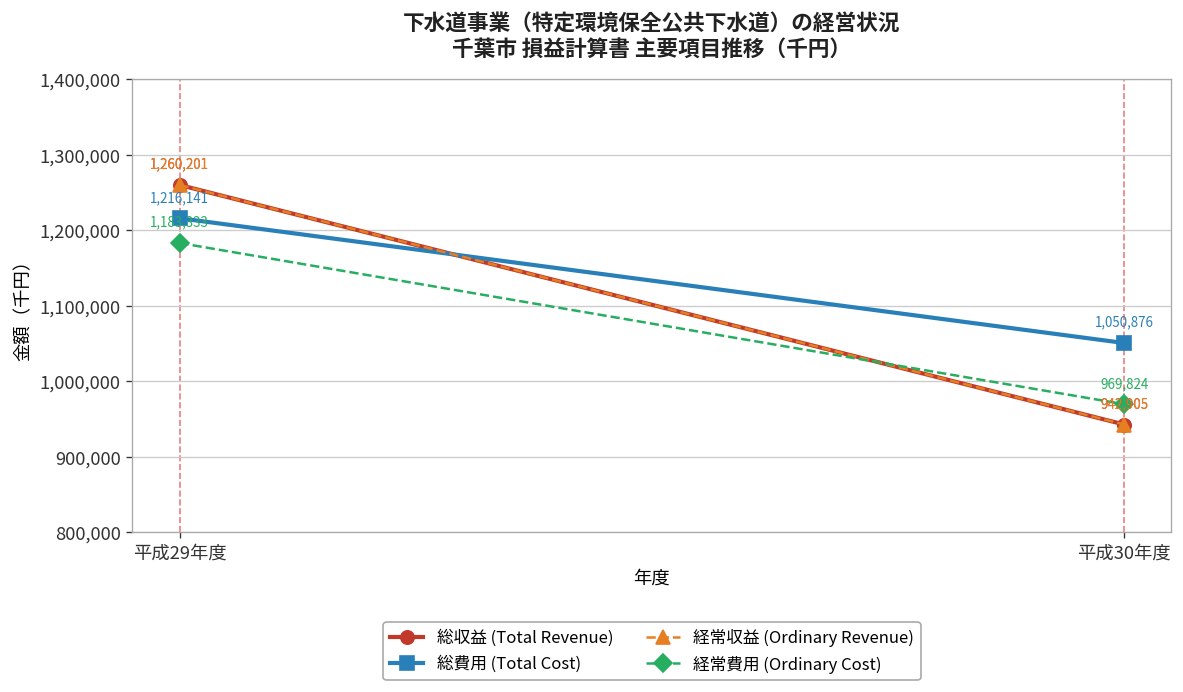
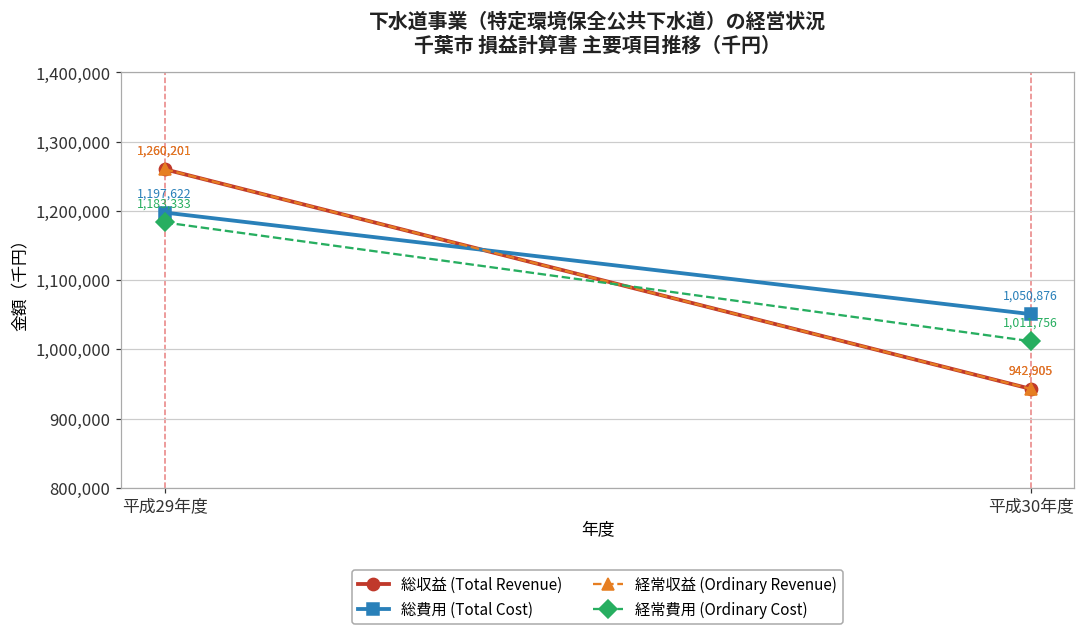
総費用 (Total Cost), 平成29年度: 1,216,141 -> 1,197,622
経常費用 (Ordinary Cost), 平成30年度: 969,824 -> 1,011,756
